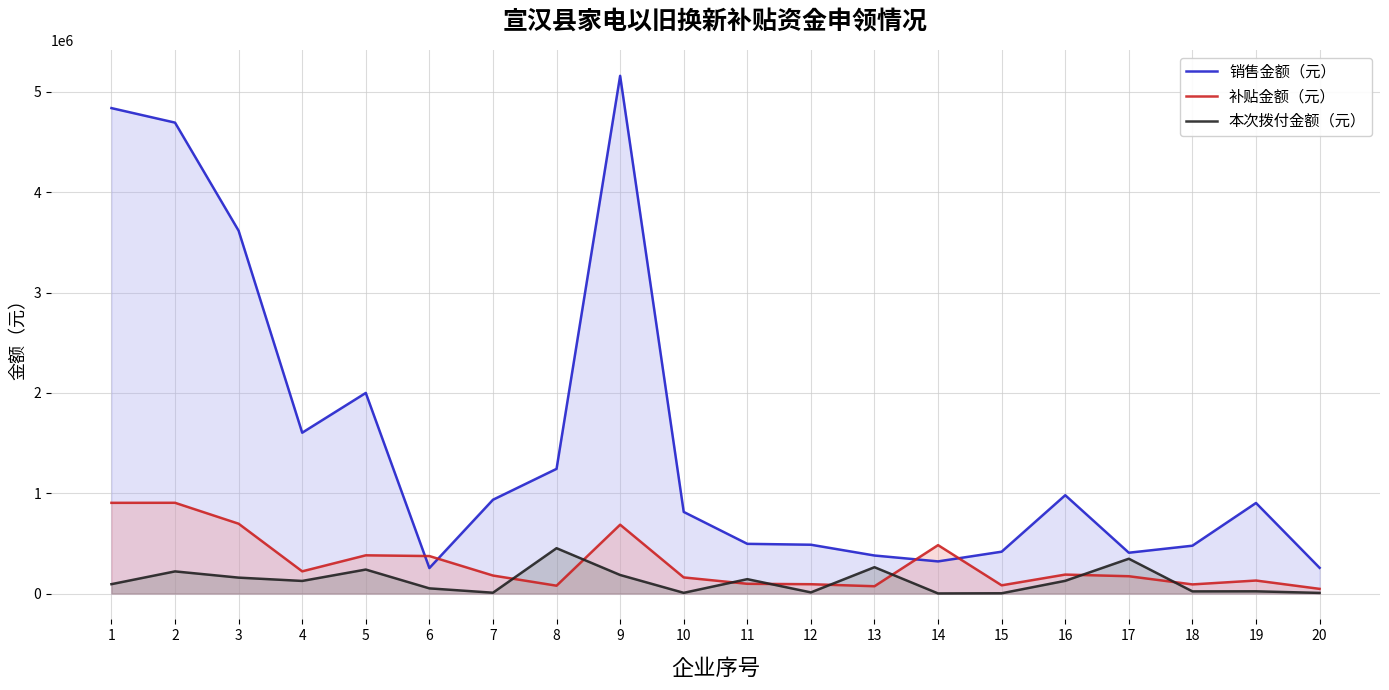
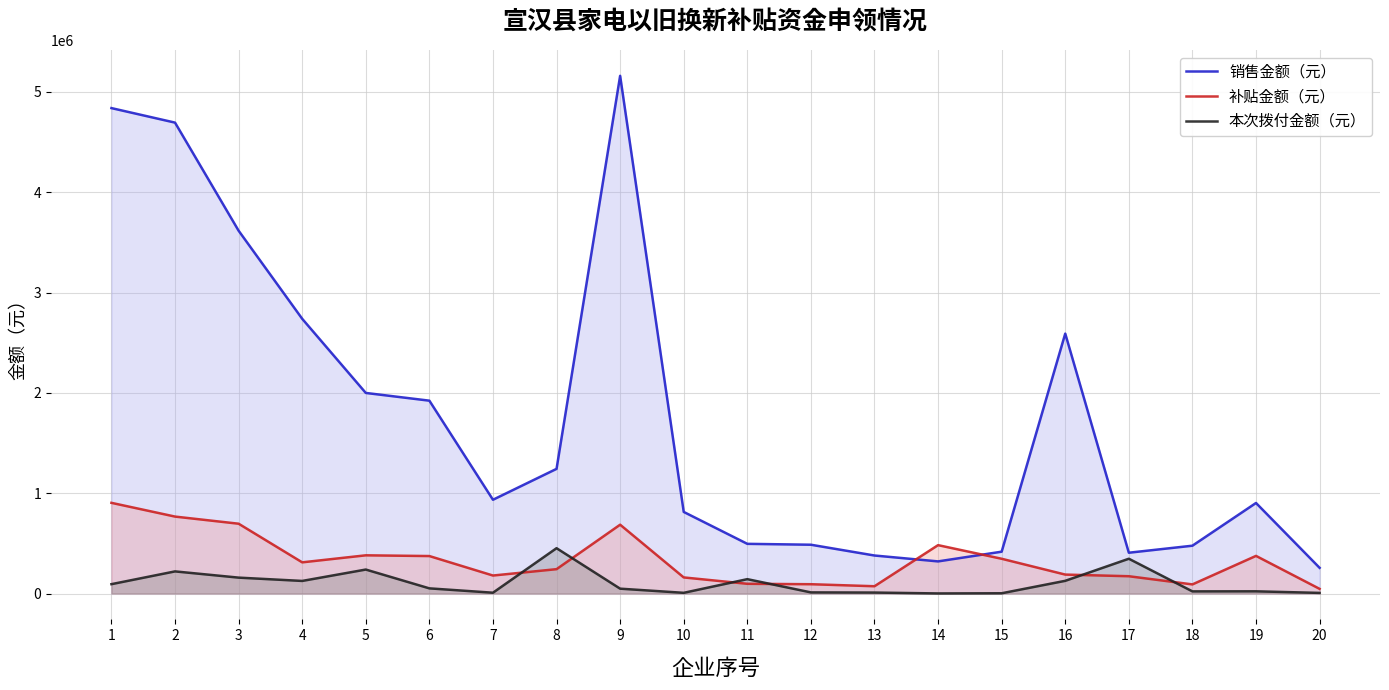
补贴金额（元）, 2: 900000 -> 770000
销售金额（元）, 4: 1600000 -> 2740000
补贴金额（元）, 4: 220000 -> 310000
销售金额（元）, 6: 250000 -> 1920000
补贴金额（元）, 8: 80000 -> 240000
本次拨付金额（元）, 9: 180000 -> 50000
本次拨付金额（元）, 13: 260000 -> 10000
补贴金额（元）, 15: 80000 -> 350000
销售金额（元）, 16: 980000 -> 2590000
补贴金额（元）, 19: 130000 -> 370000
